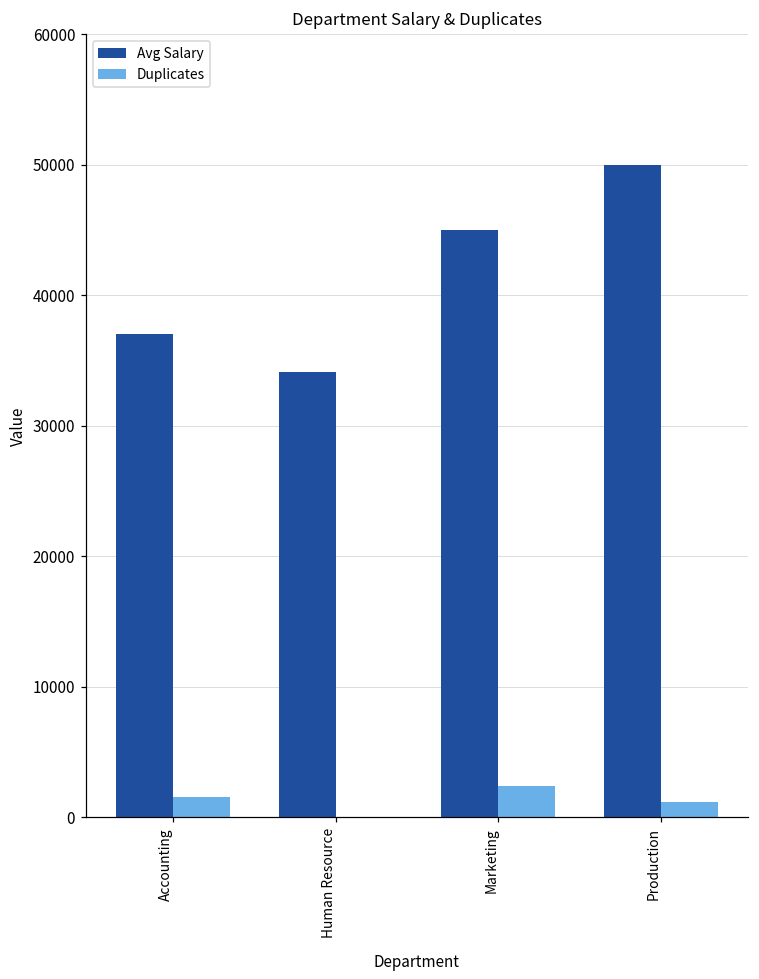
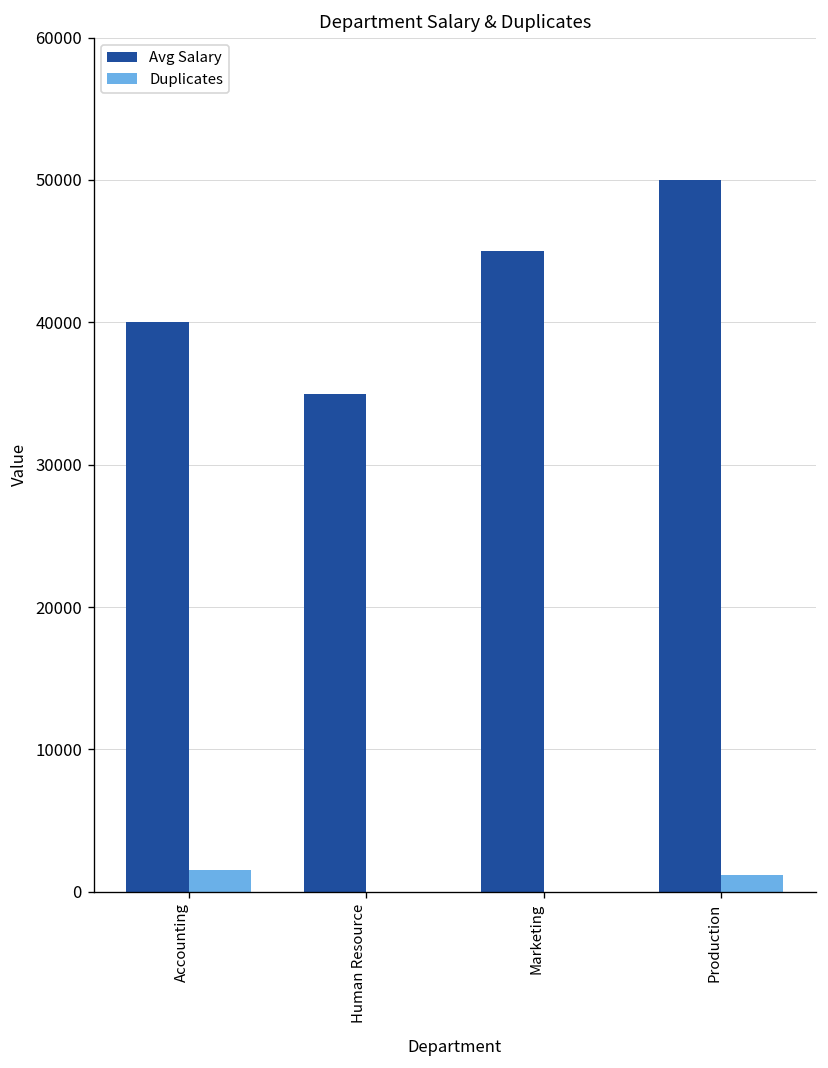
Avg Salary, Accounting: 37100 -> 40000
Avg Salary, Human Resource: 34200 -> 35000
Duplicates, Marketing: 2400 -> 0
